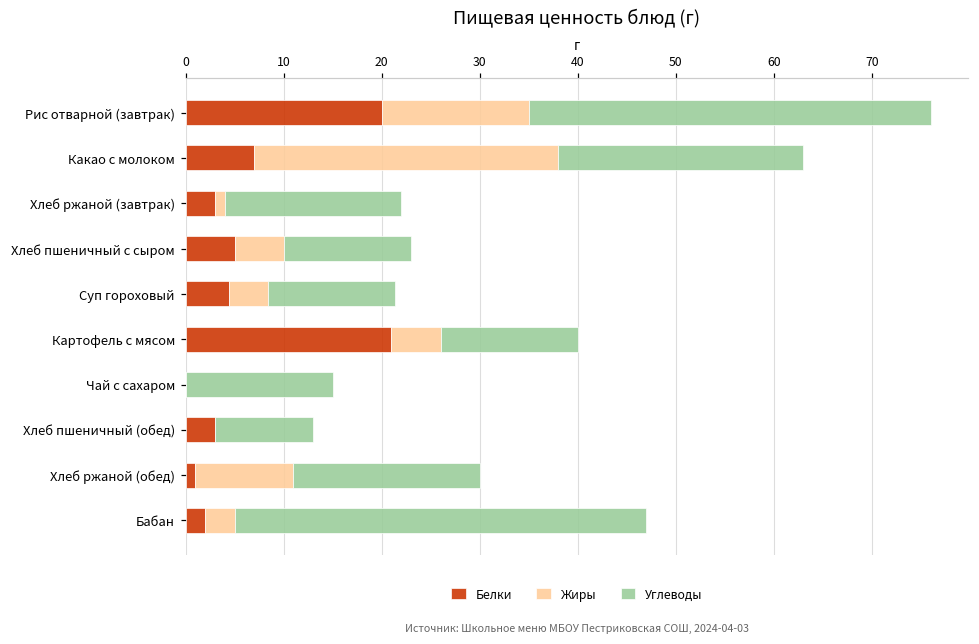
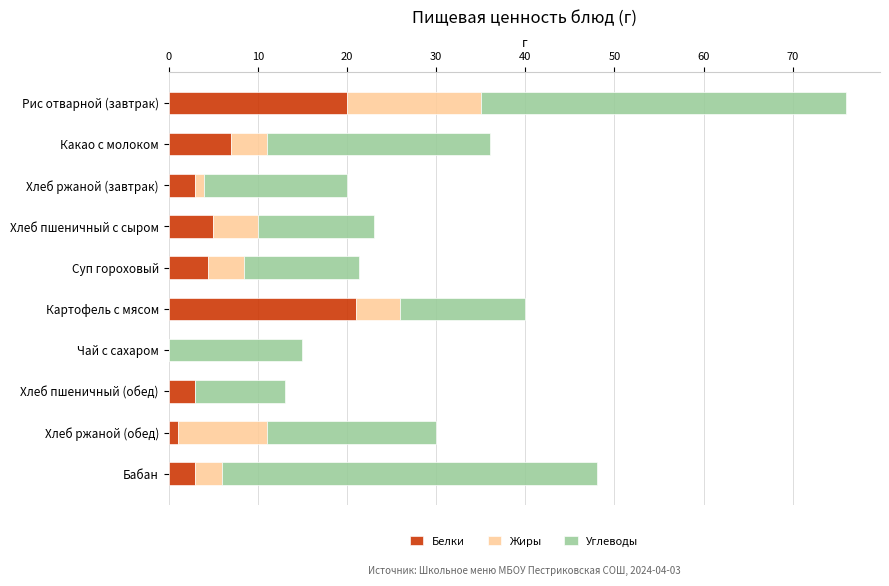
Жиры, Какао с молоком: 31 -> 4
Углеводы, Хлеб ржаной (завтрак): 18 -> 16
Белки, Бабан: 2 -> 3
